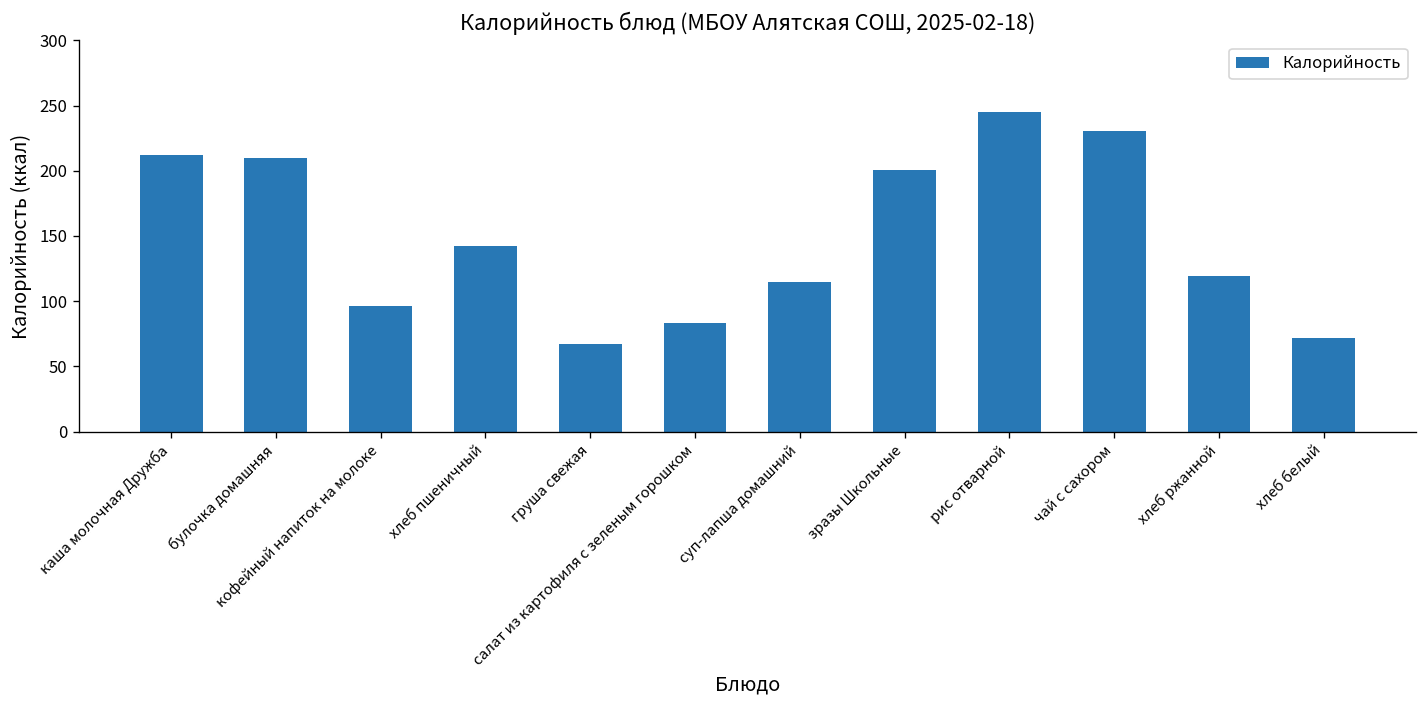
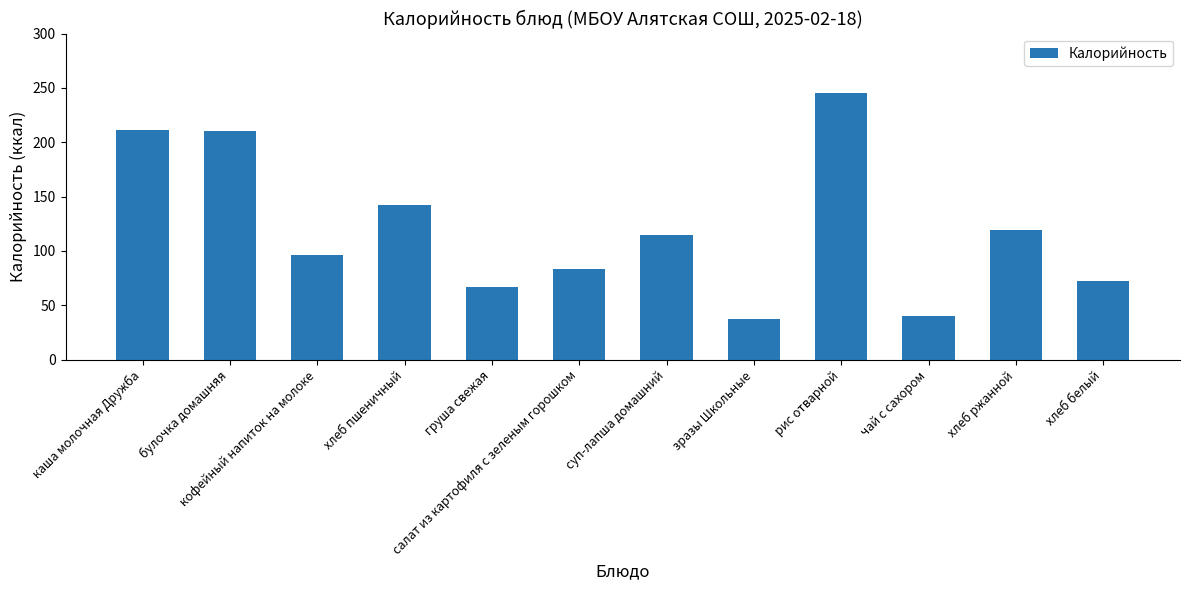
зразы Школьные: 200 -> 37
чай с сахором: 230 -> 40
